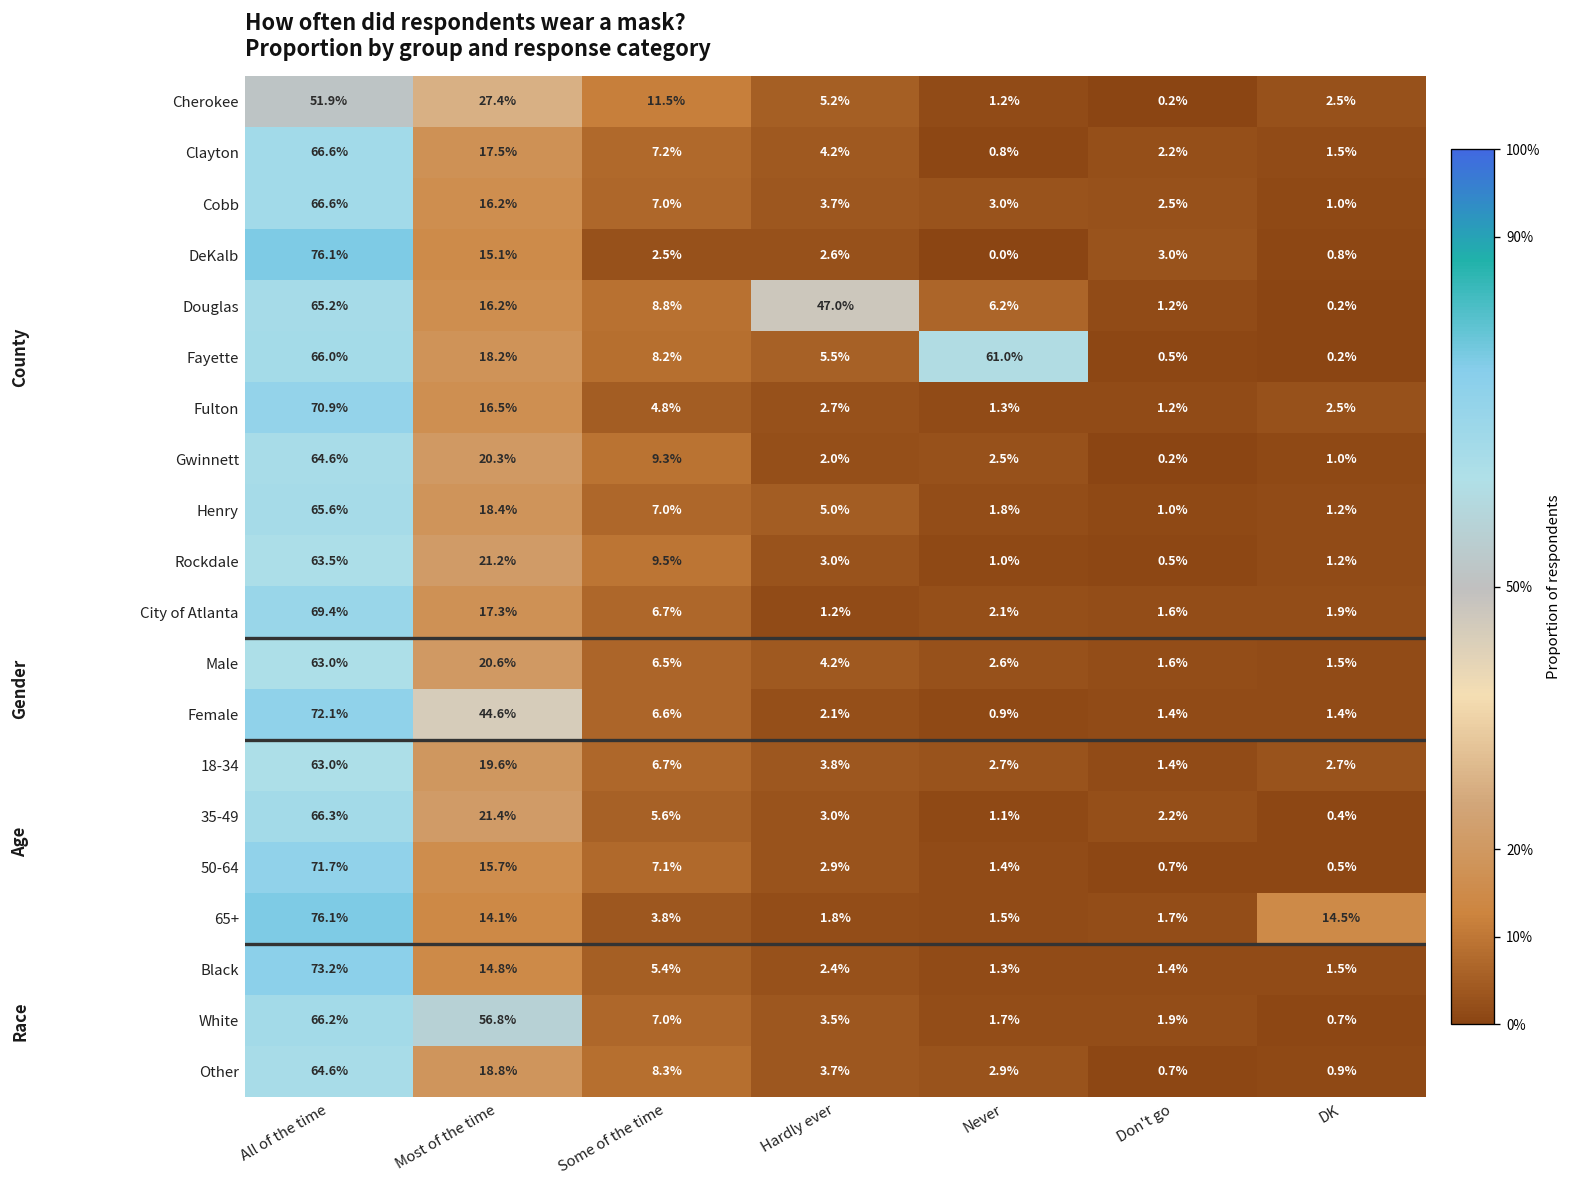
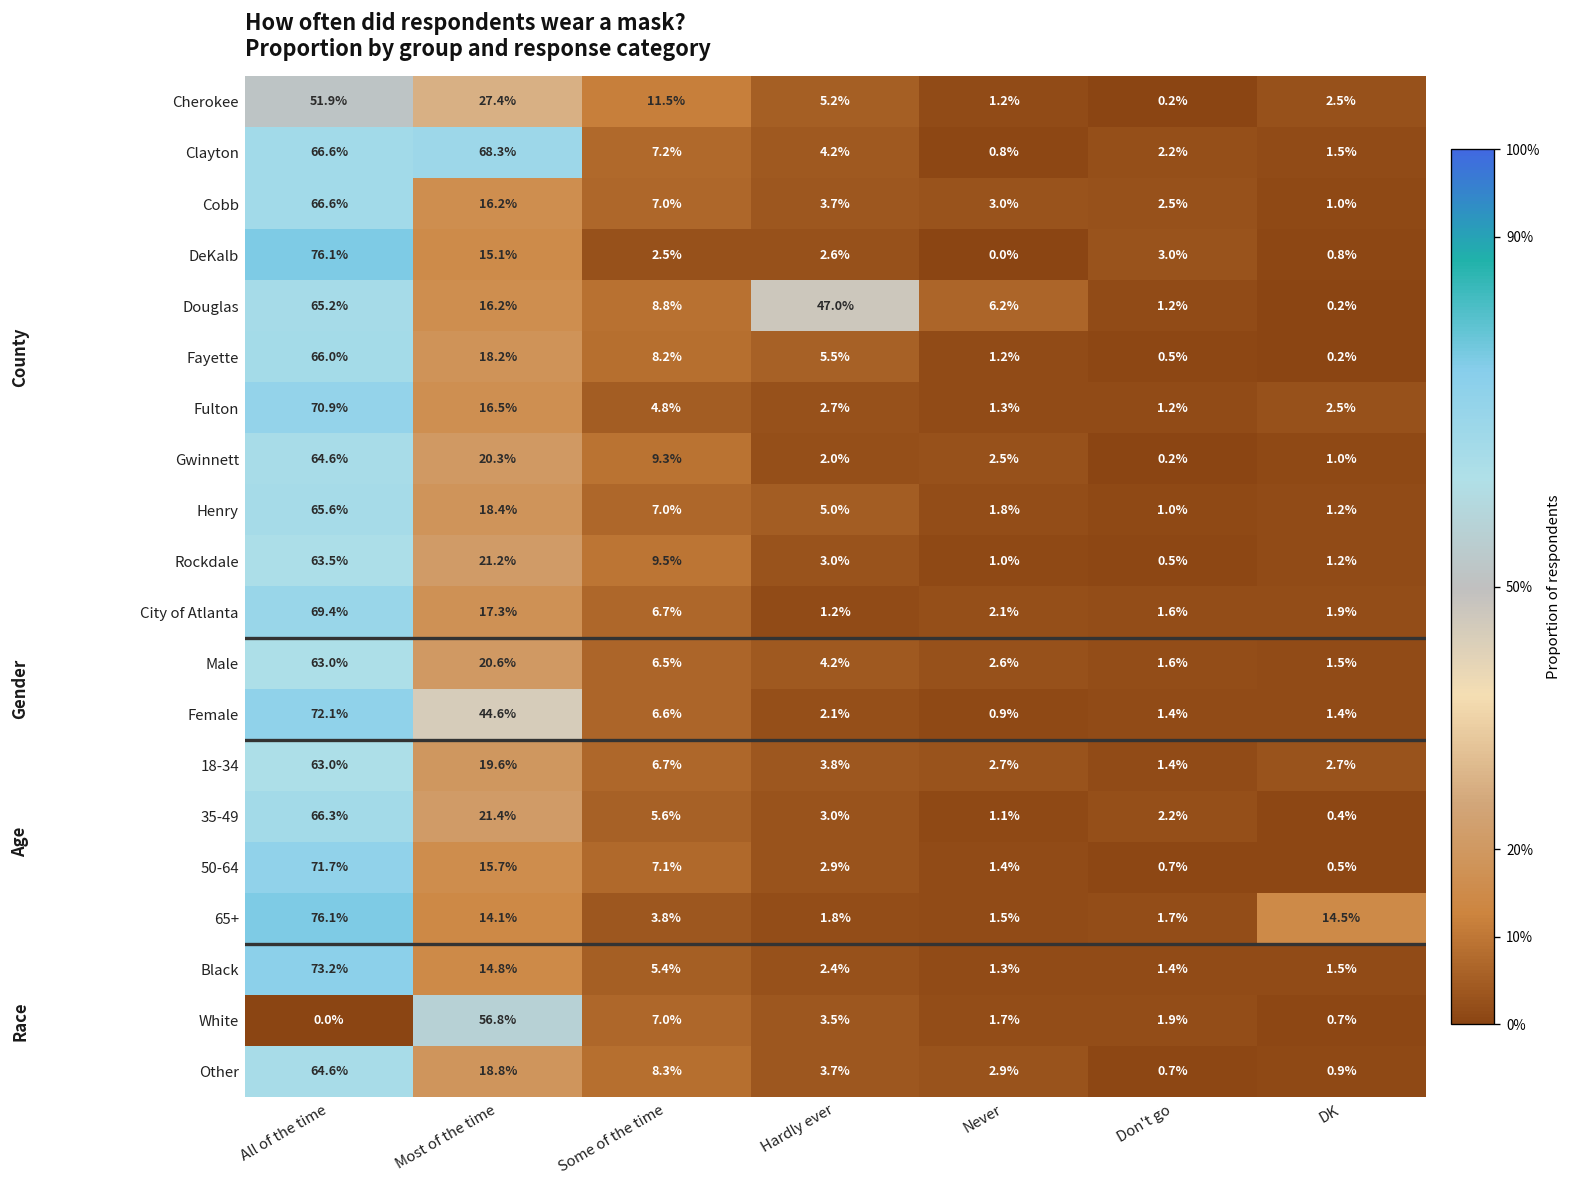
Clayton, Most of the time: 17.5% -> 68.3%
Fayette, Never: 61.0% -> 1.2%
White, All of the time: 66.2% -> 0.0%
